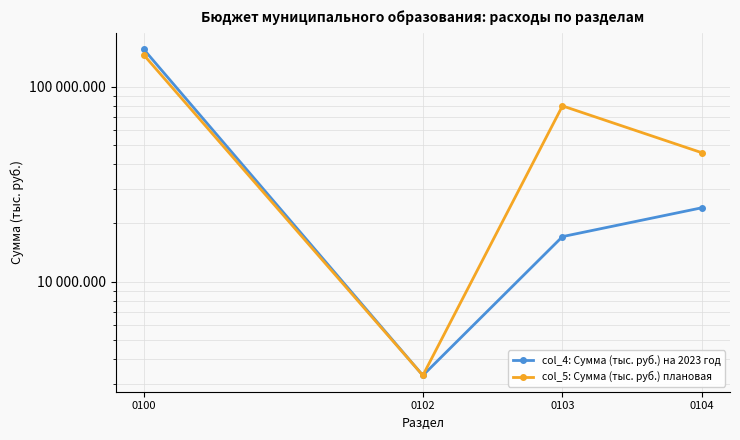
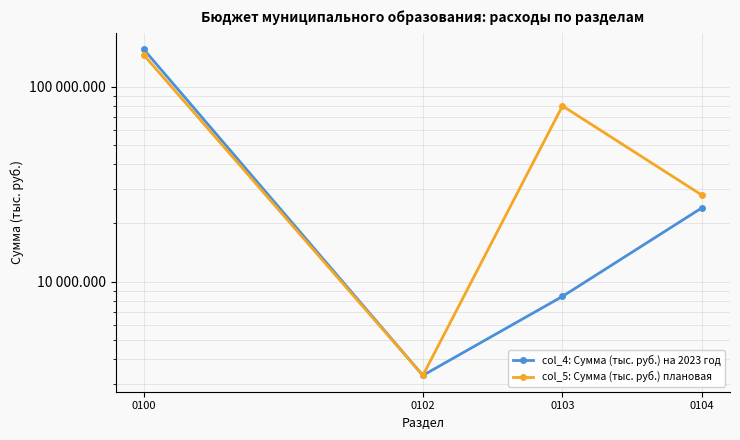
col_4: Сумма (тыс. руб.) на 2023 год, 0103: 17000 -> 8400
col_5: Сумма (тыс. руб.) плановая, 0104: 46000 -> 28000
